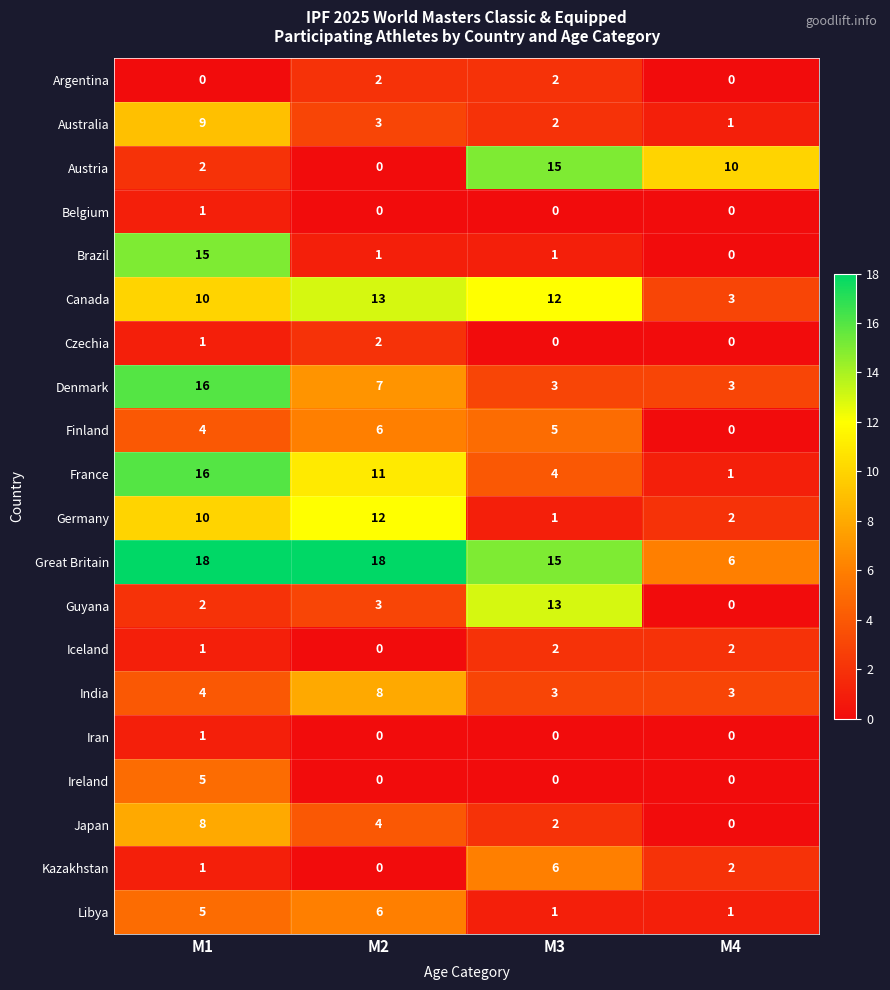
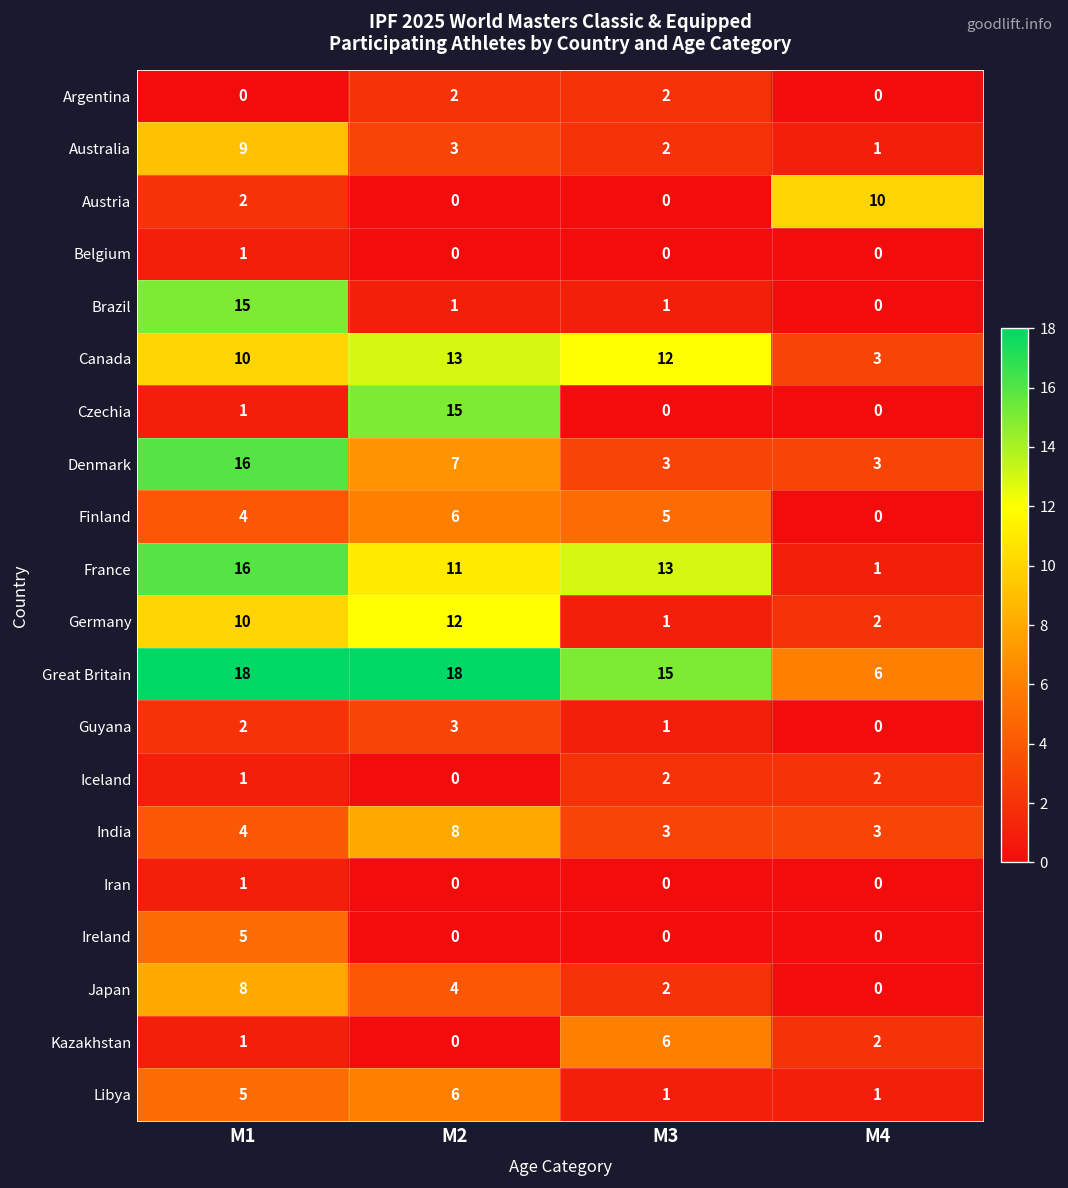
Austria, M3: 15 -> 0
Czechia, M2: 2 -> 15
France, M3: 4 -> 13
Guyana, M3: 13 -> 1
